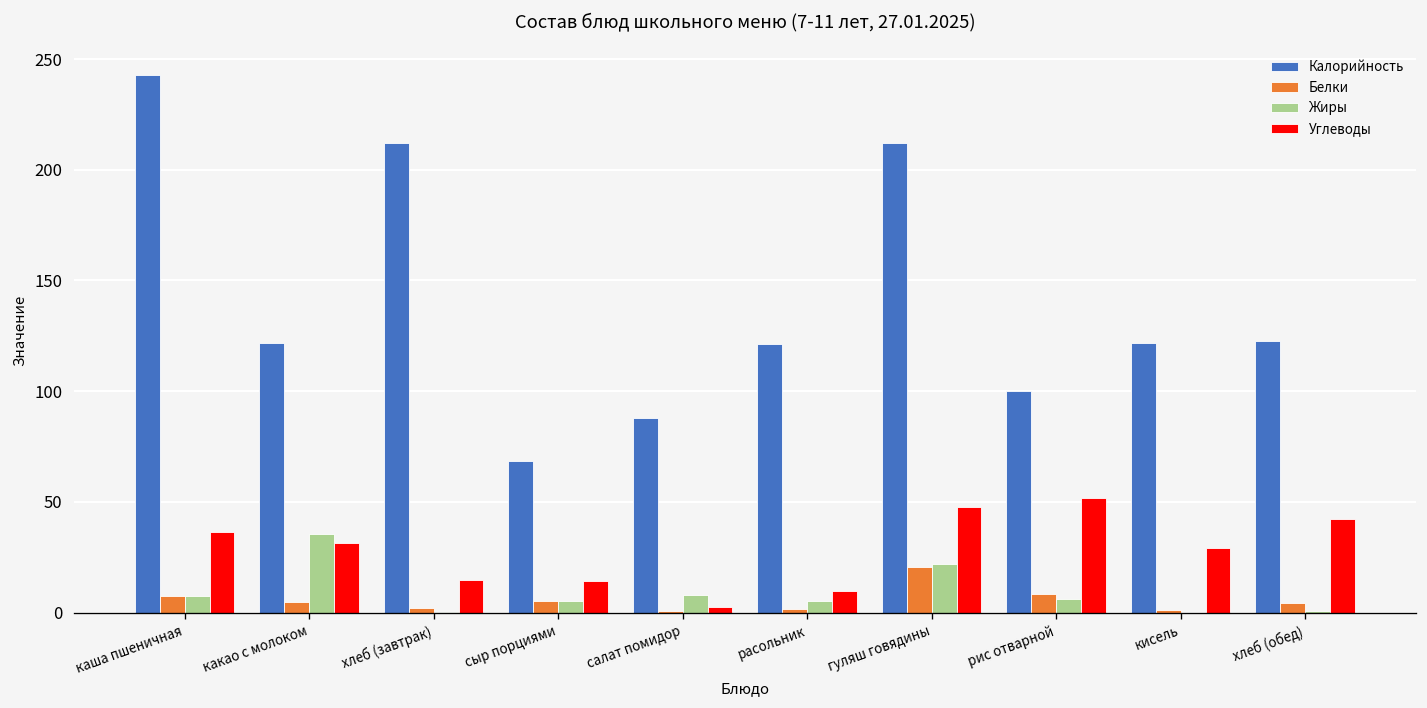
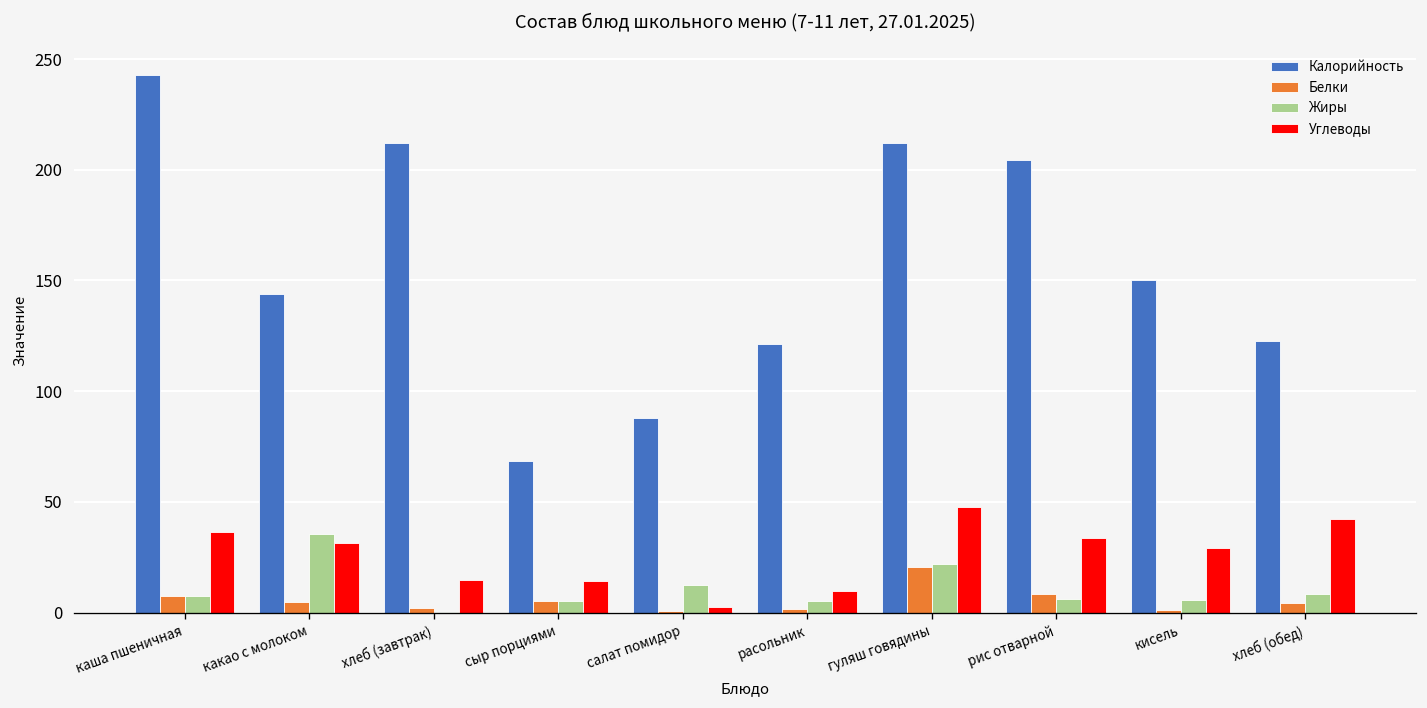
Калорийность, какао с молоком: 122 -> 144
Жиры, салат помидор: 8 -> 13
Калорийность, рис отварной: 100 -> 205
Углеводы, рис отварной: 52 -> 34
Калорийность, кисель: 122 -> 150
Жиры, кисель: 0 -> 6
Жиры, хлеб (обед): 1 -> 9
